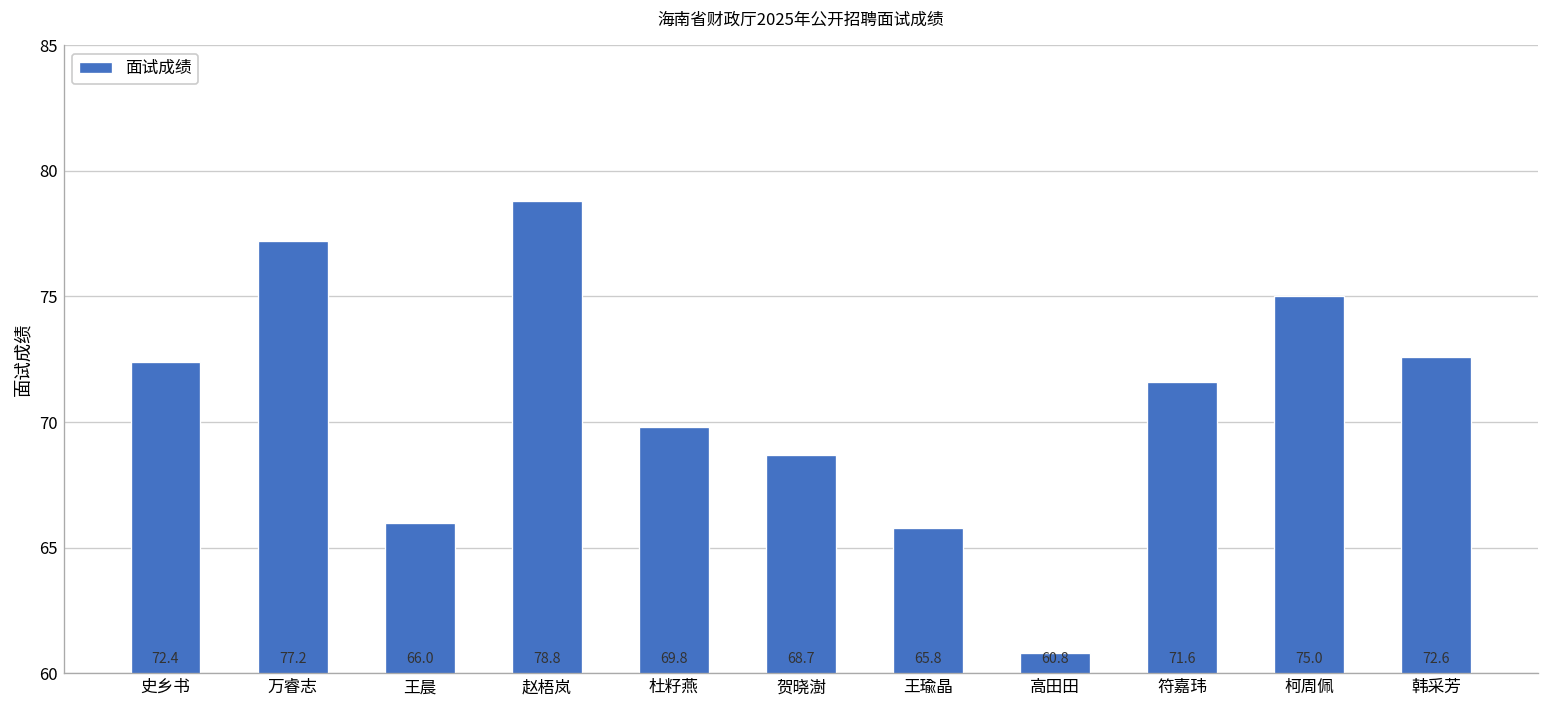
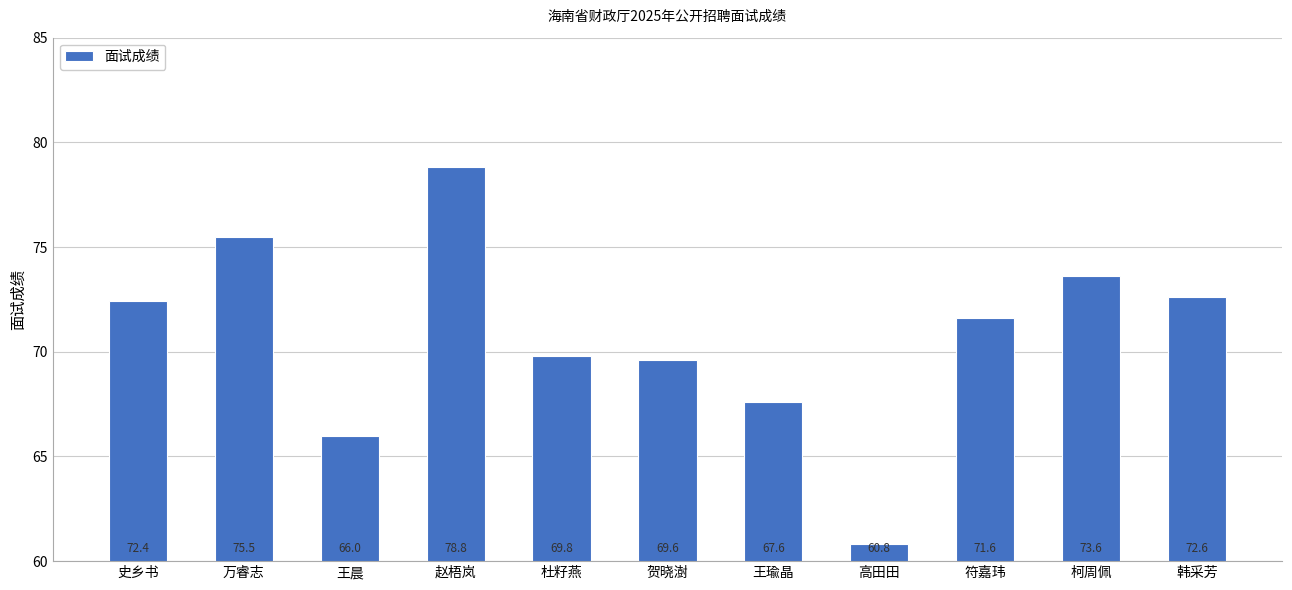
万睿志: 77.2 -> 75.5
贺晓澍: 68.7 -> 69.6
王瑜晶: 65.8 -> 67.6
柯周佩: 75.0 -> 73.6
